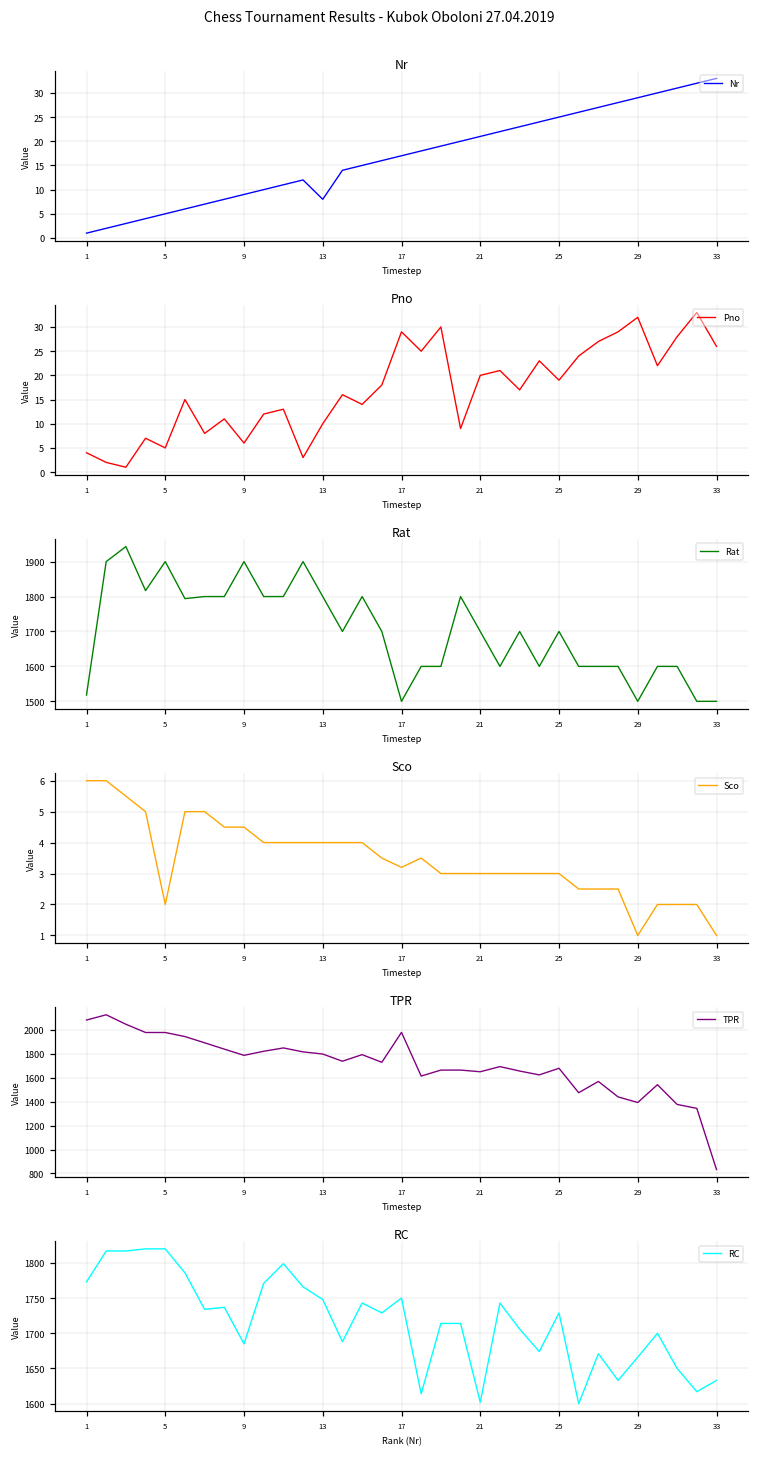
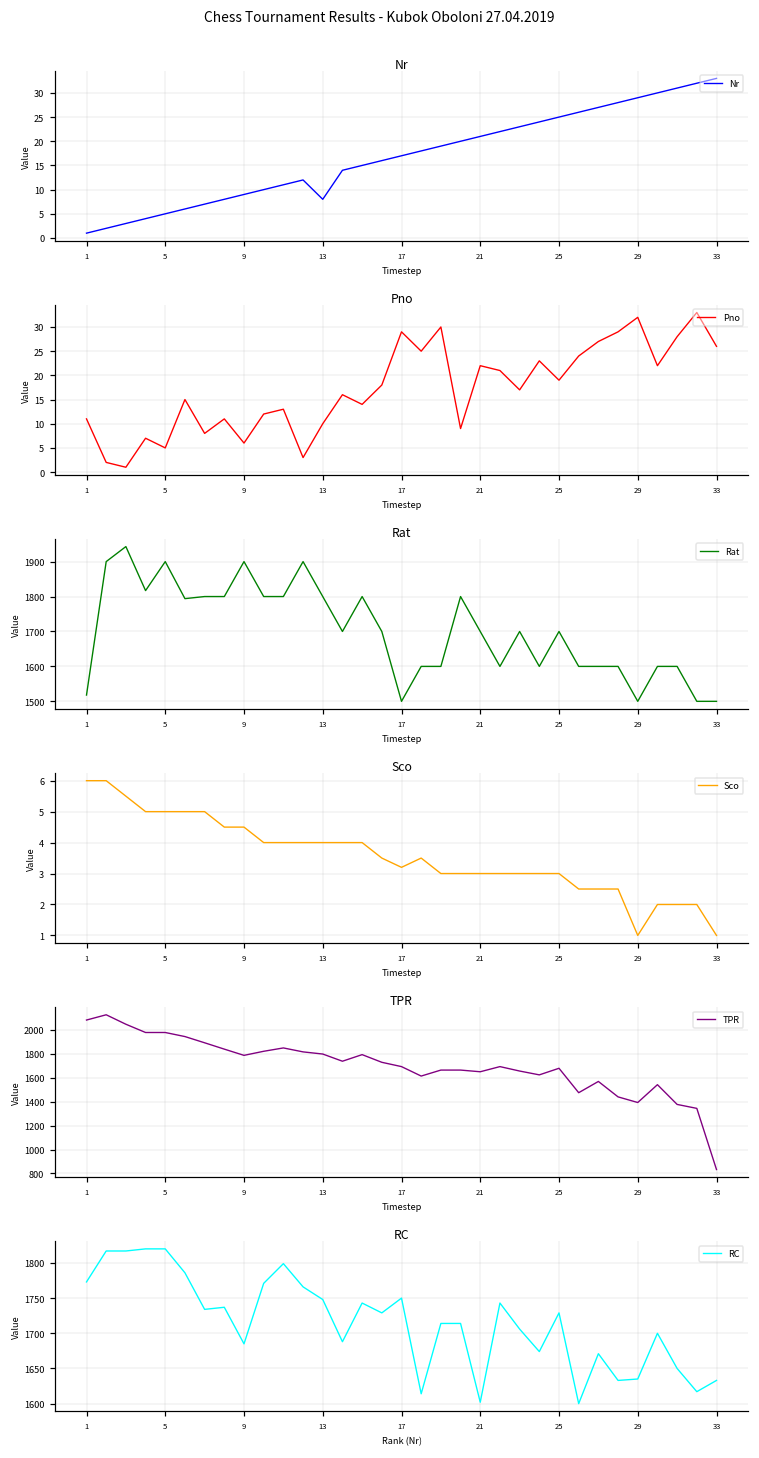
Pno, 1: 4 -> 11
Pno, 21: 20 -> 22
Sco, 5: 2 -> 5
TPR, 17: 1980 -> 1690
RC, 29: 1670 -> 1640
